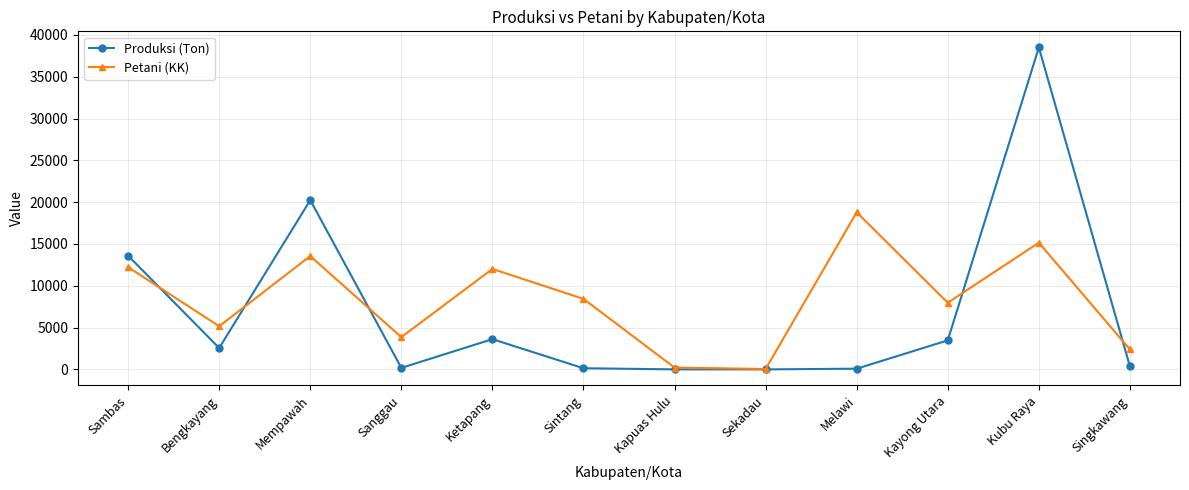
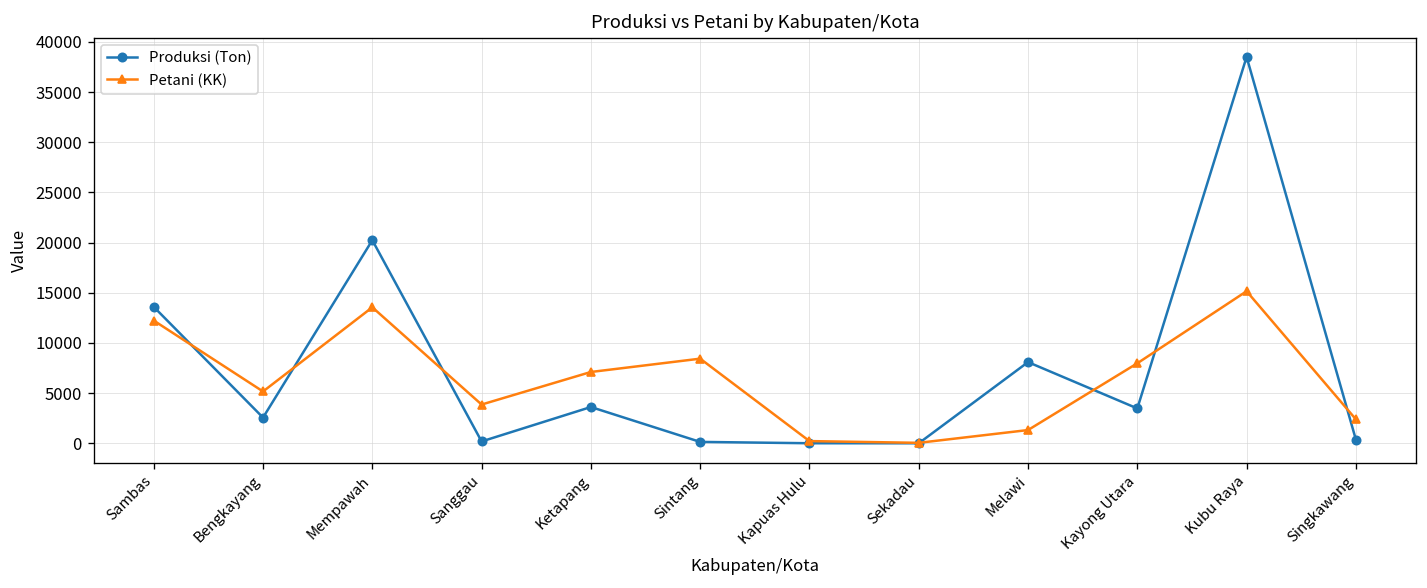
Petani (KK), Ketapang: 12000 -> 7000
Produksi (Ton), Melawi: 0 -> 8000
Petani (KK), Melawi: 19000 -> 1000
